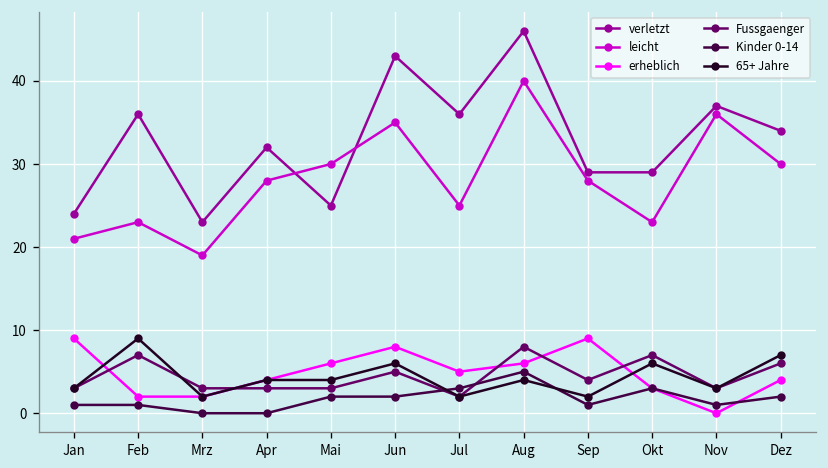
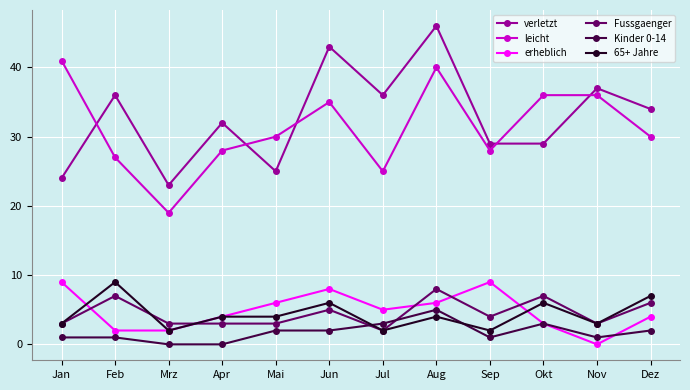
leicht, Jan: 21 -> 41
leicht, Feb: 23 -> 27
leicht, Okt: 23 -> 36
